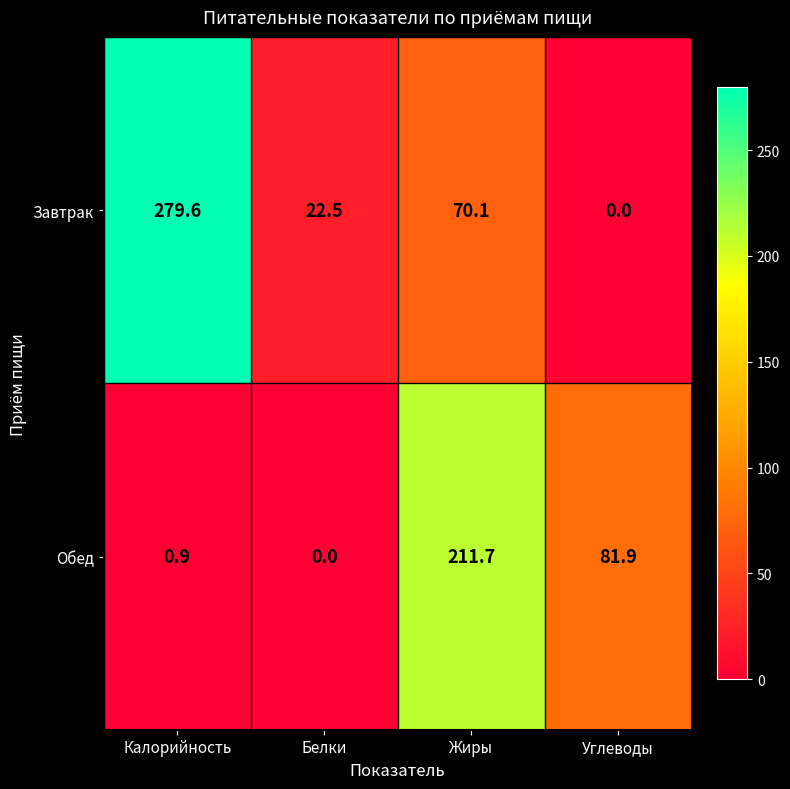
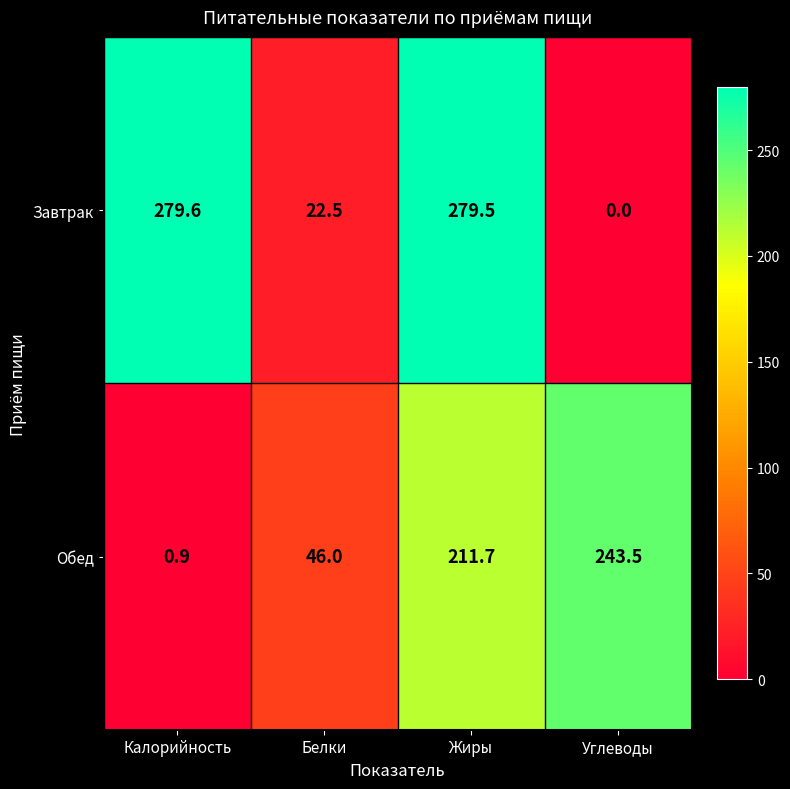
Завтрак, Жиры: 70.1 -> 279.5
Обед, Белки: 0.0 -> 46.0
Обед, Углеводы: 81.9 -> 243.5
